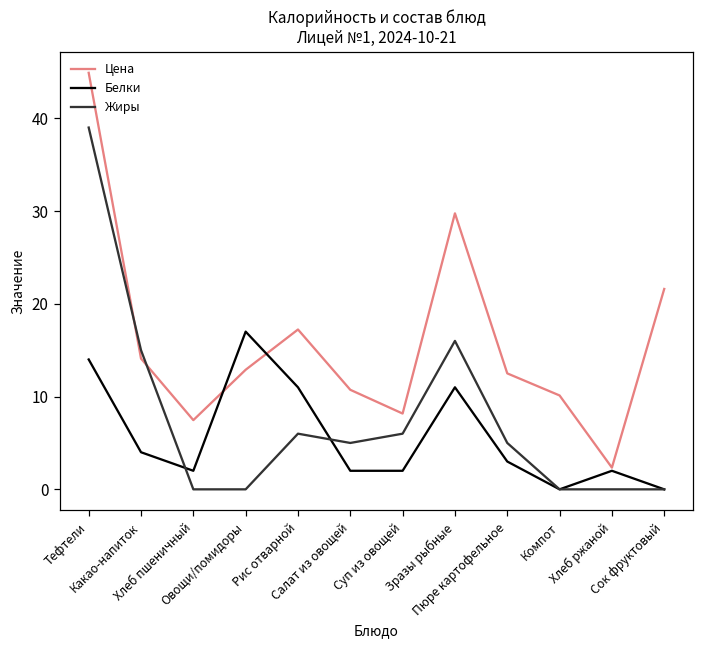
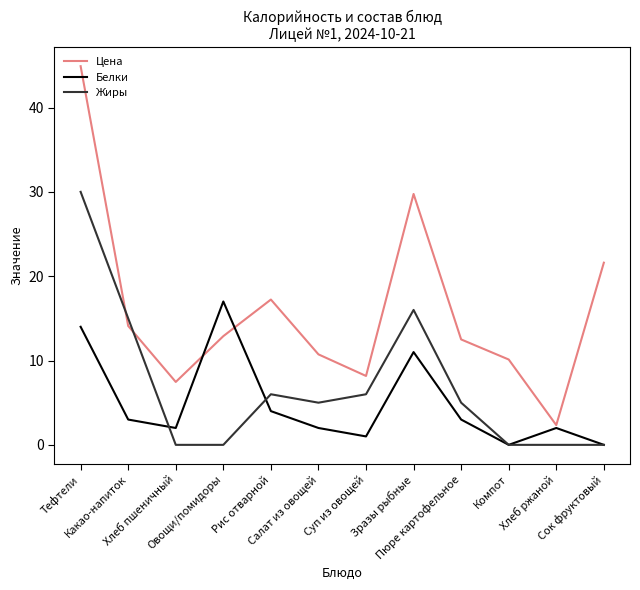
Жиры, Тефтели: 39 -> 30
Белки, Какао-напиток: 4 -> 3
Белки, Рис отварной: 11 -> 4
Белки, Суп из овощей: 2 -> 1
